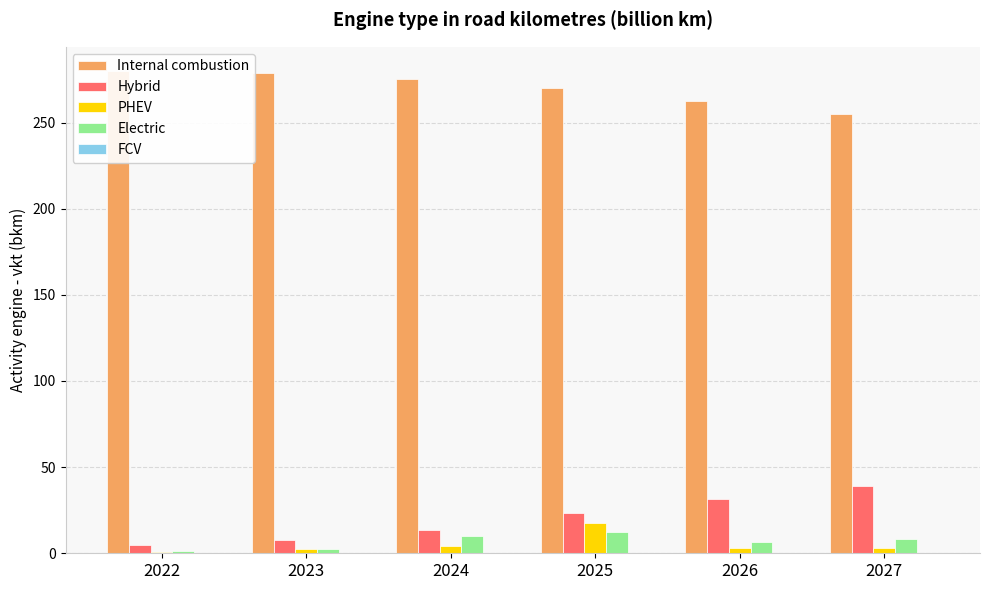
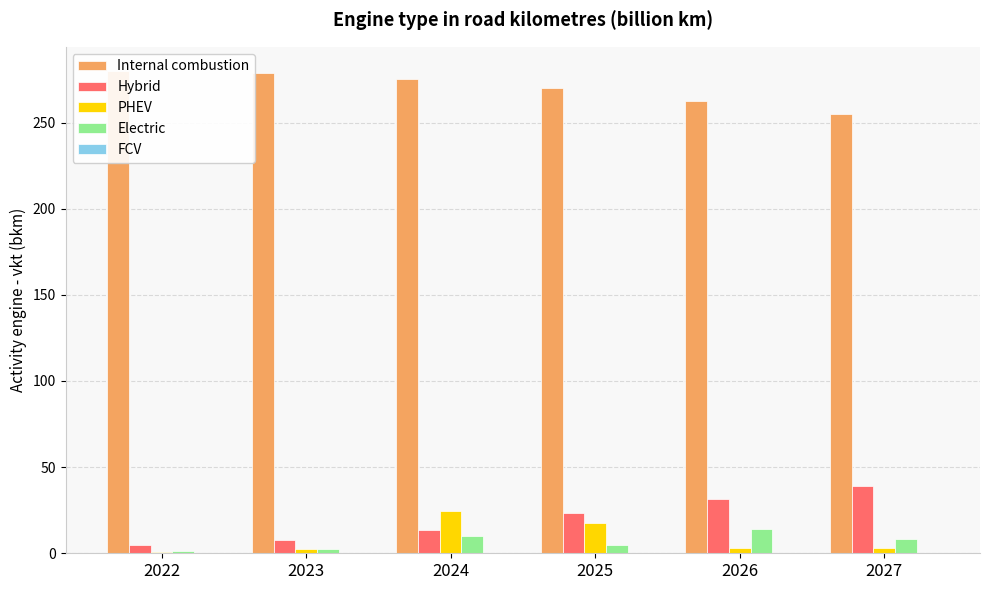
PHEV, 2024: 4 -> 25
Electric, 2025: 12 -> 5
Electric, 2026: 7 -> 14
